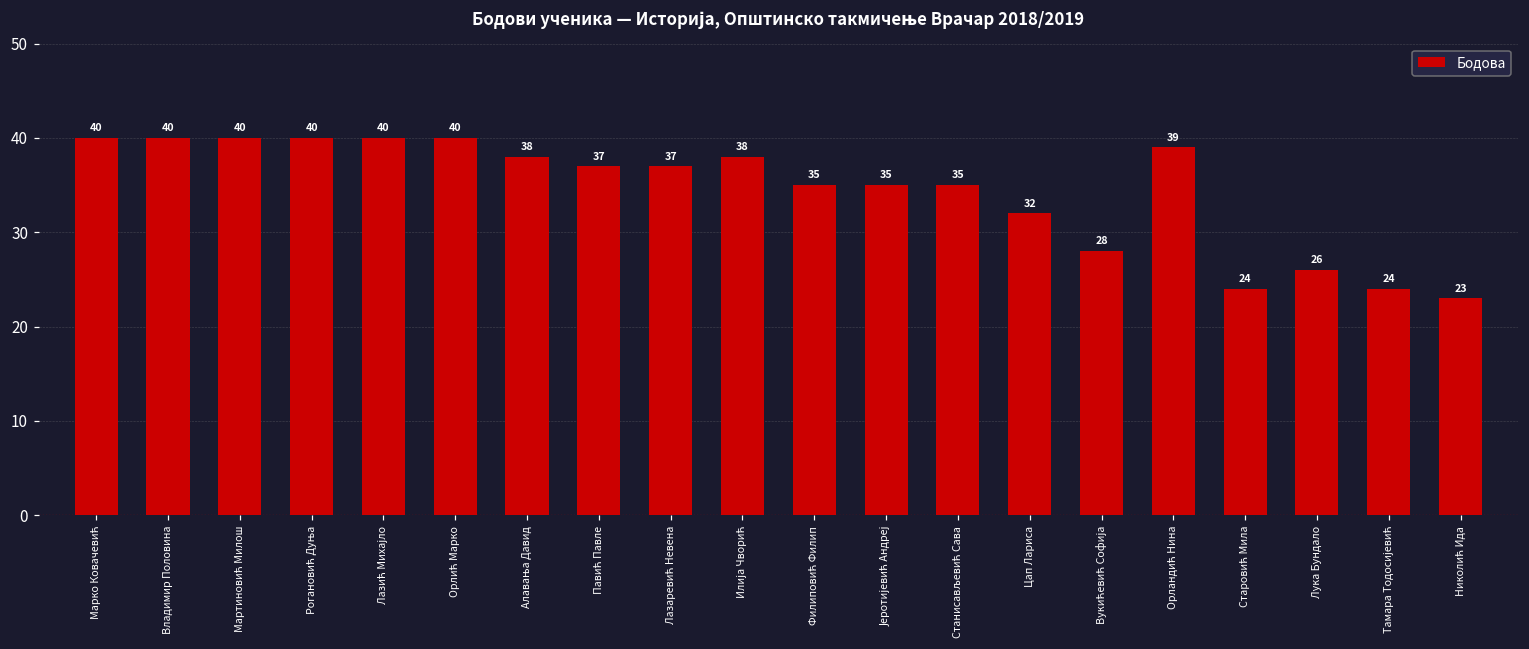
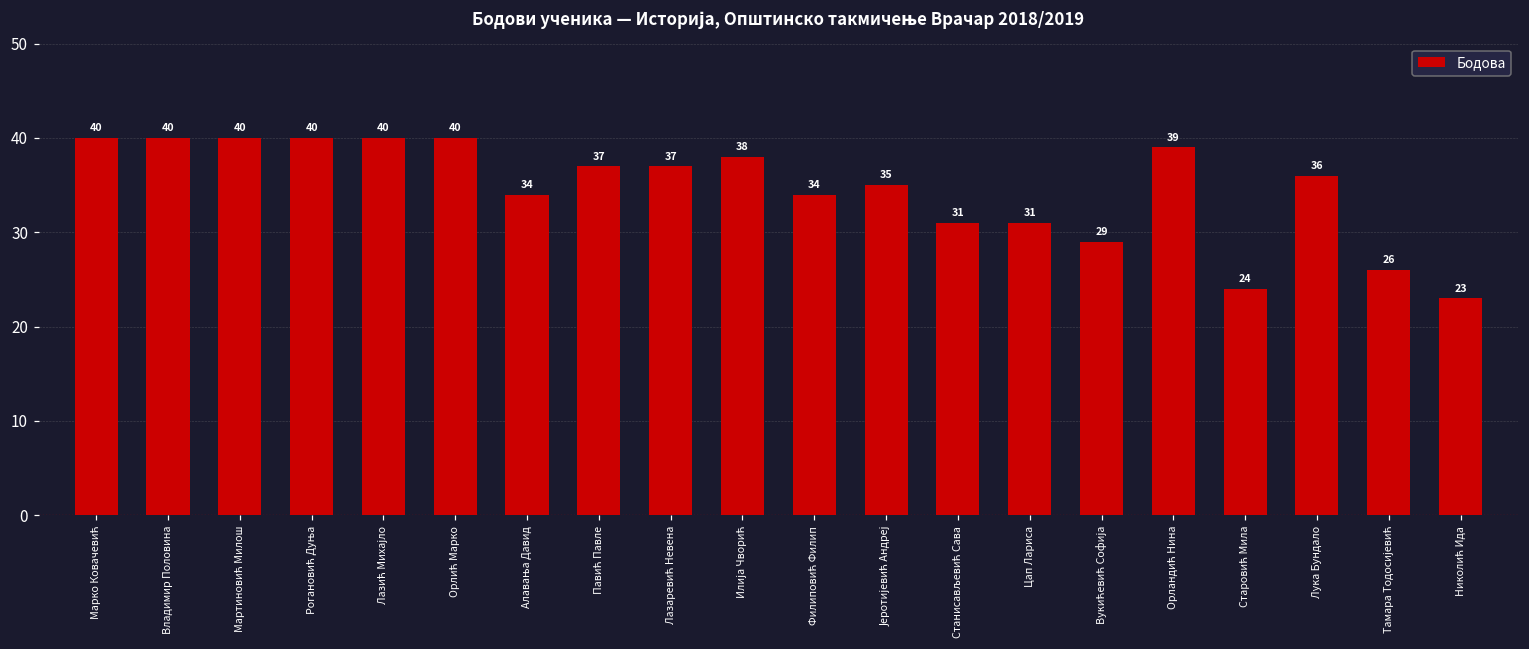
Алавања Давид: 38 -> 34
Филиповић Филип: 35 -> 34
Станисављевић Сава: 35 -> 31
Цап Лариса: 32 -> 31
Вукићевић Софија: 28 -> 29
Лука Бундало: 26 -> 36
Тамара Тодосијевић: 24 -> 26
